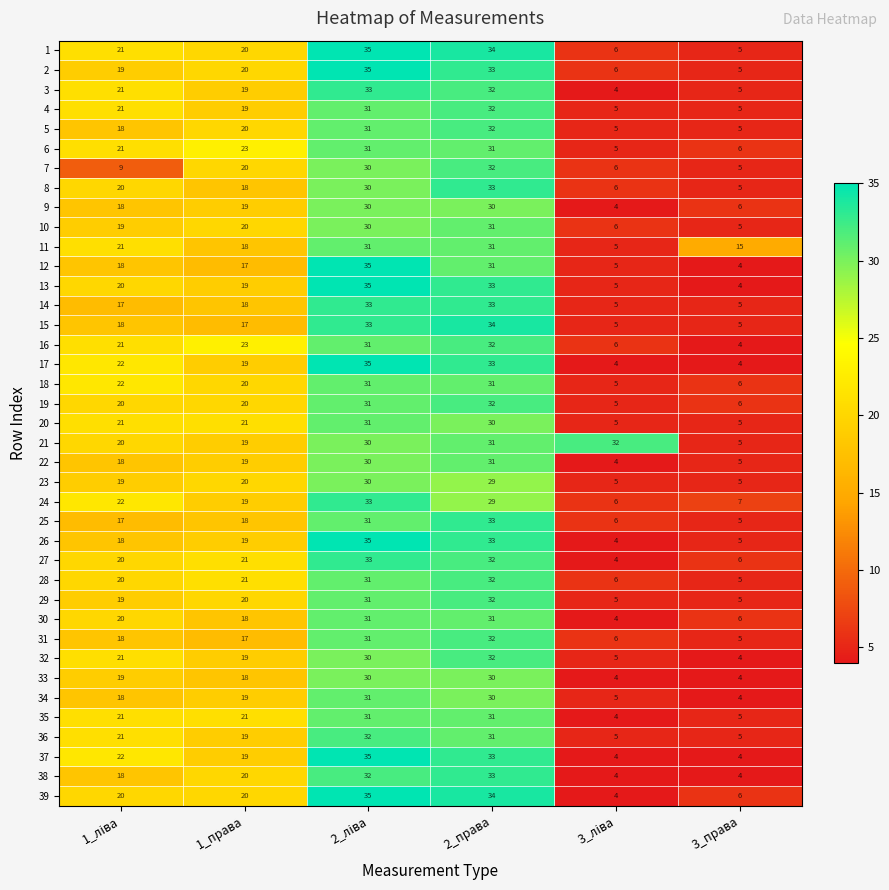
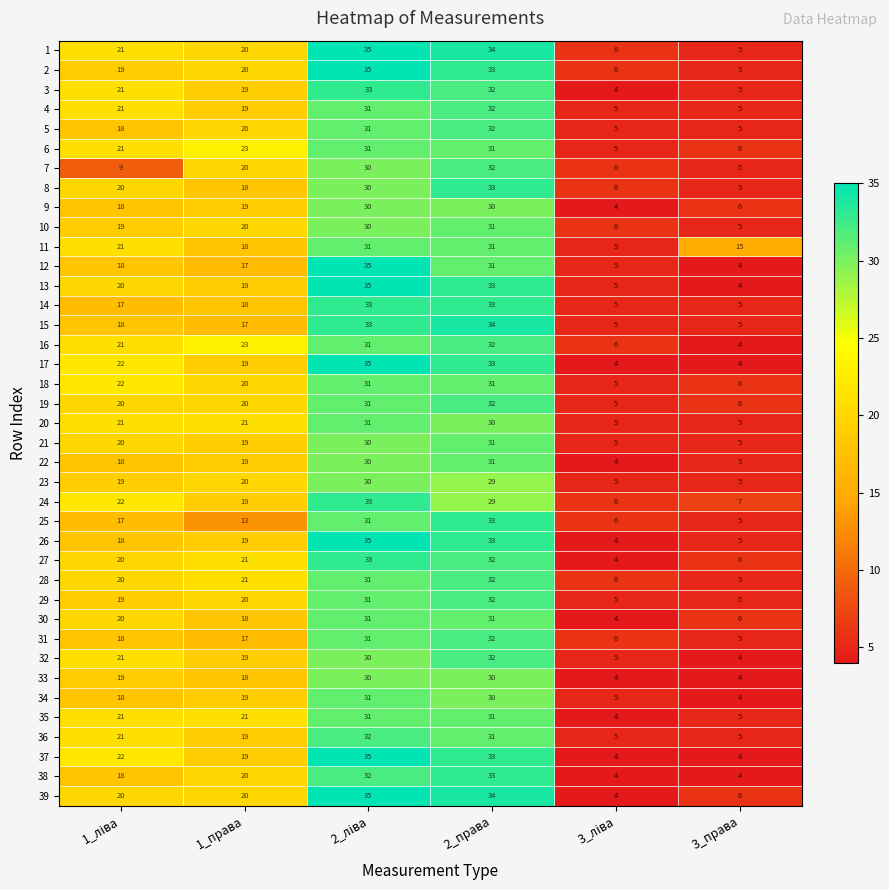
21, 3_ліва: 32 -> 5
25, 1_права: 18 -> 13
